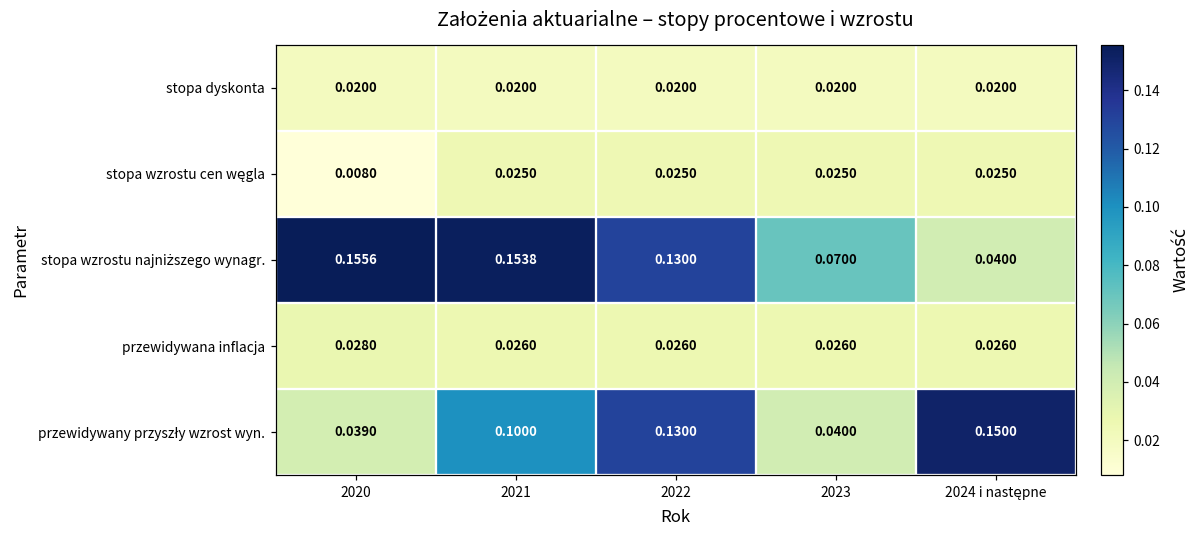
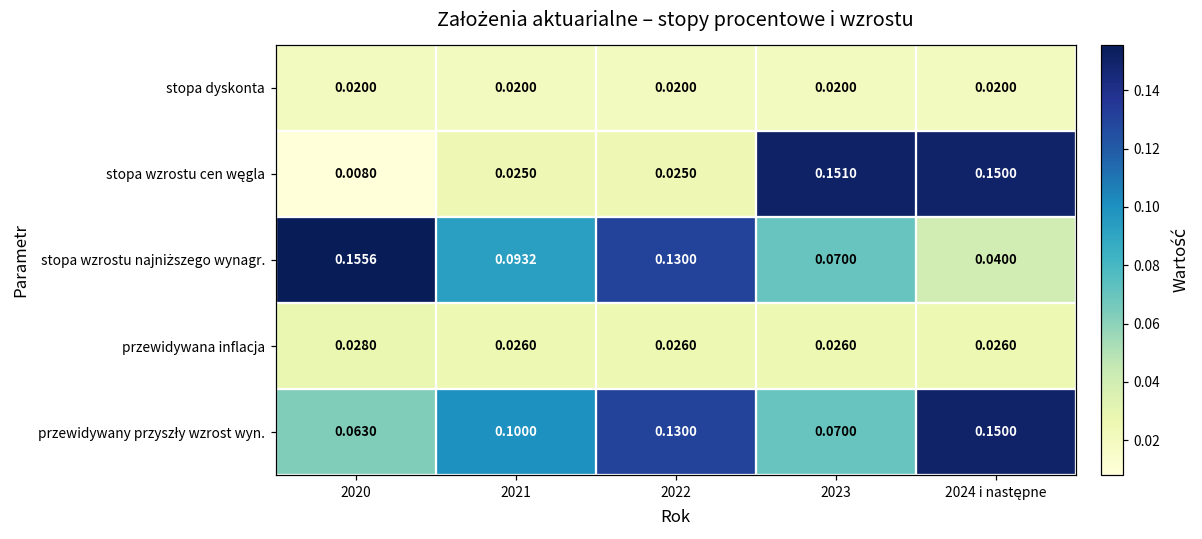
stopa wzrostu cen węgla, 2023: 0.0250 -> 0.1510
stopa wzrostu cen węgla, 2024 i następne: 0.0250 -> 0.1500
stopa wzrostu najniższego wynagr., 2021: 0.1538 -> 0.0932
przewidywany przyszły wzrost wyn., 2020: 0.0390 -> 0.0630
przewidywany przyszły wzrost wyn., 2023: 0.0400 -> 0.0700
